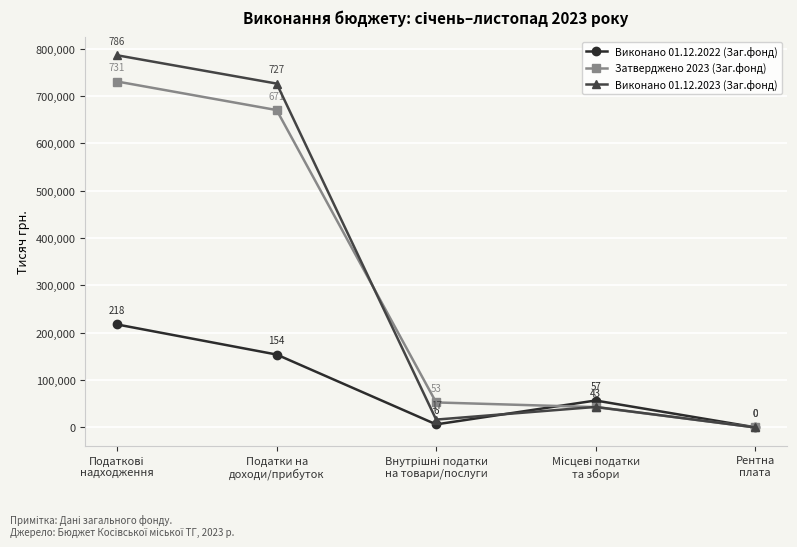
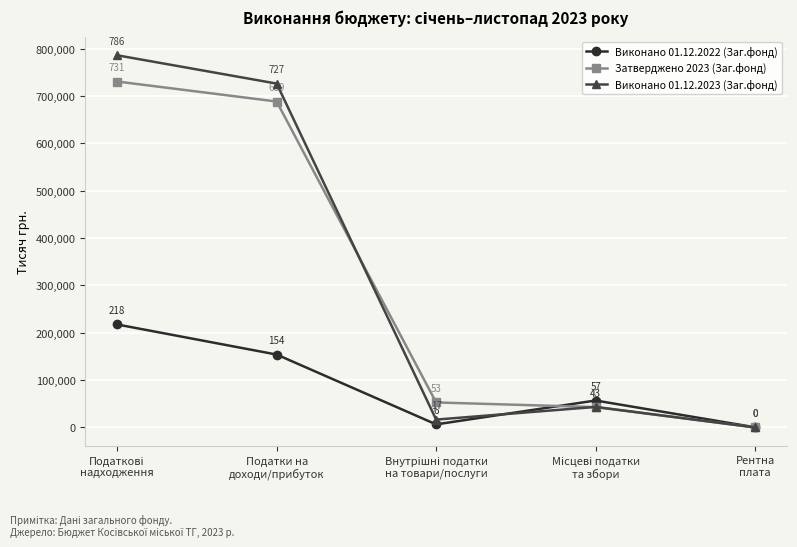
Затверджено 2023 (Заг.фонд), Податки на доходи/прибуток: 671 -> 689
